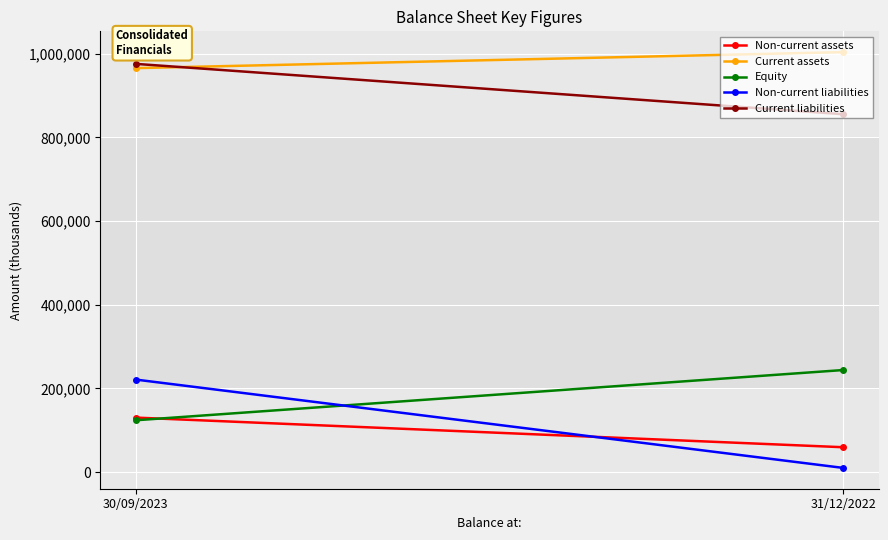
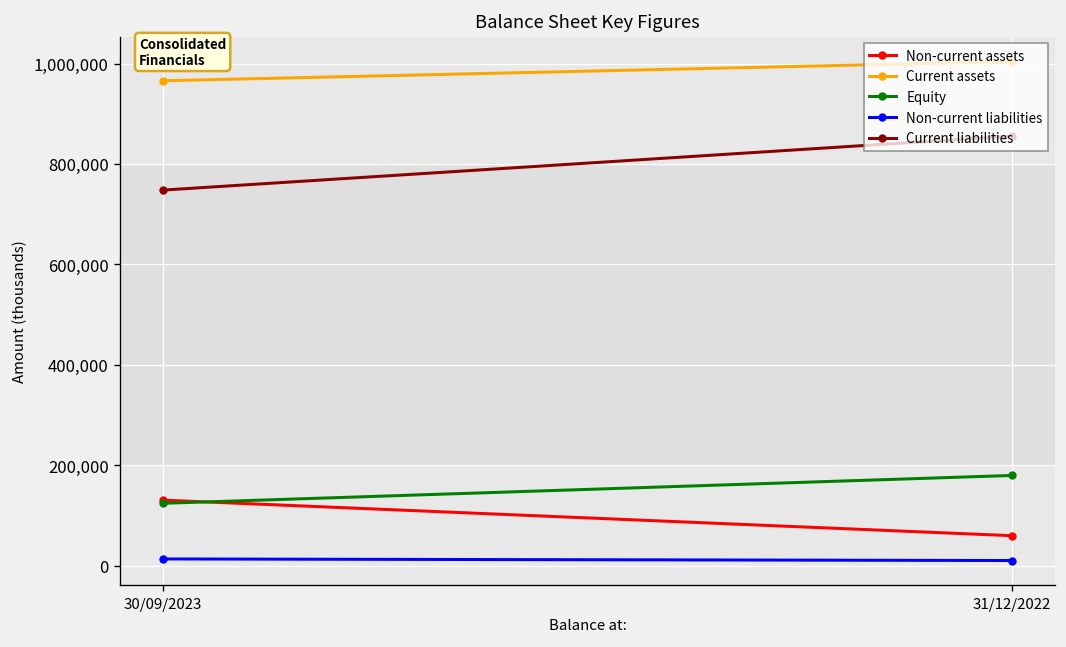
Non-current liabilities, 30/09/2023: 220,000 -> 10,000
Current liabilities, 30/09/2023: 980,000 -> 750,000
Equity, 31/12/2022: 240,000 -> 180,000
